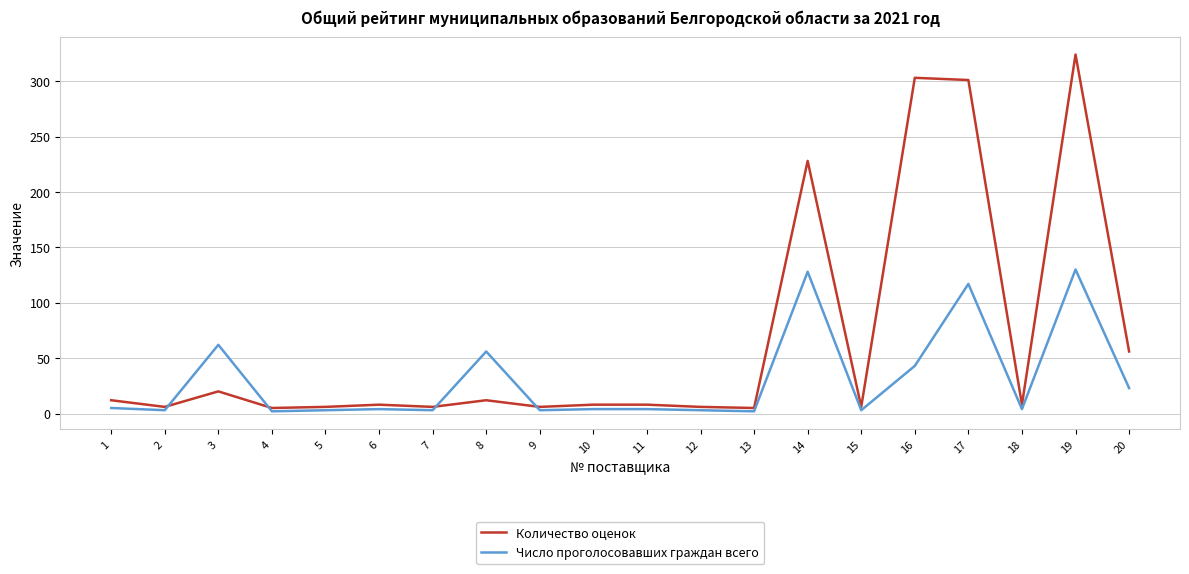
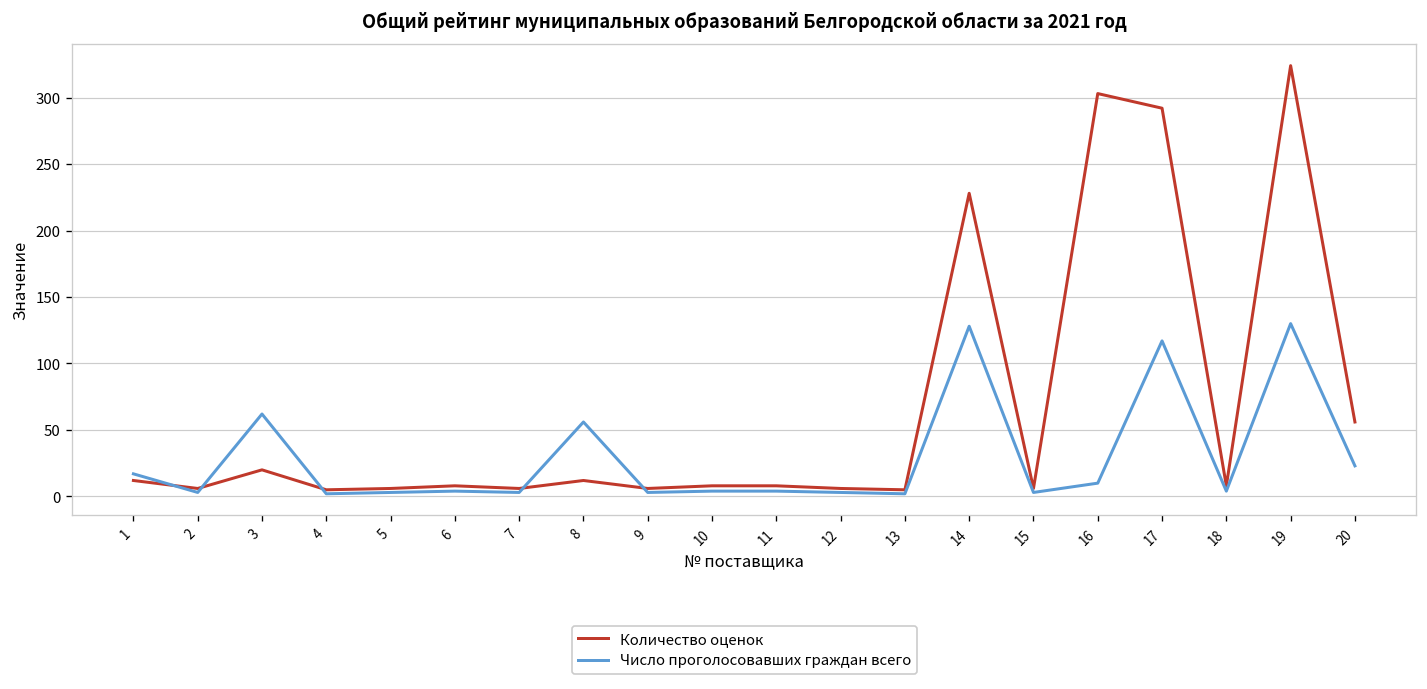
Число проголосовавших граждан всего, 1: 5 -> 17
Число проголосовавших граждан всего, 16: 43 -> 10
Количество оценок, 17: 301 -> 292
